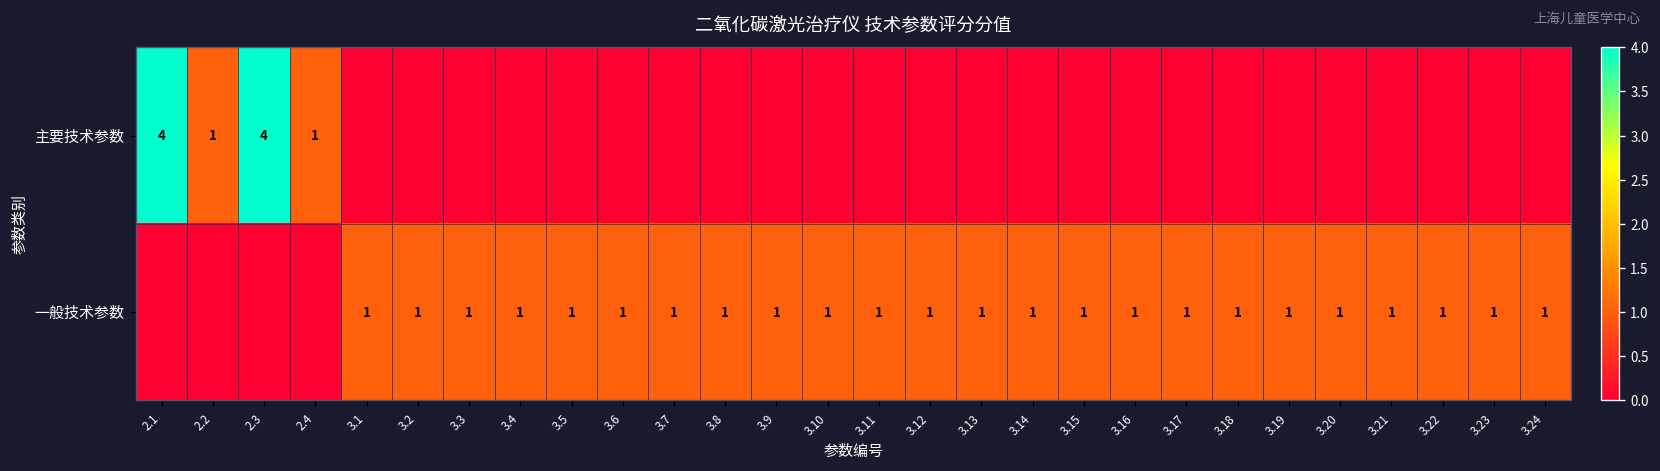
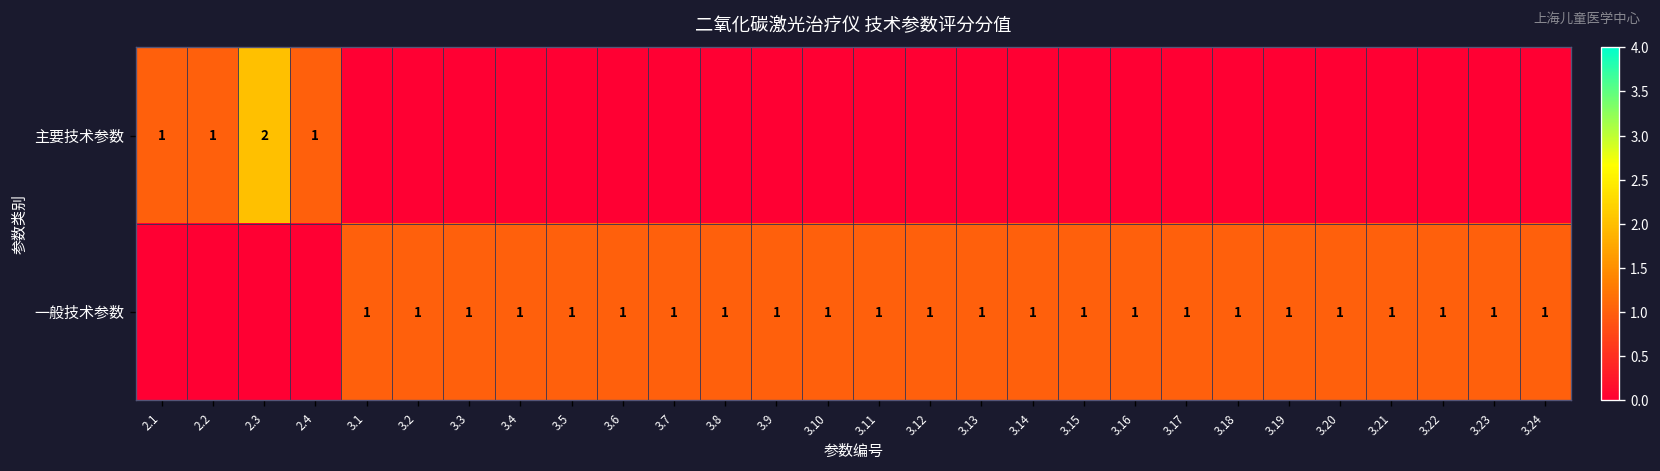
主要技术参数, 2.1: 4 -> 1
主要技术参数, 2.3: 4 -> 2
